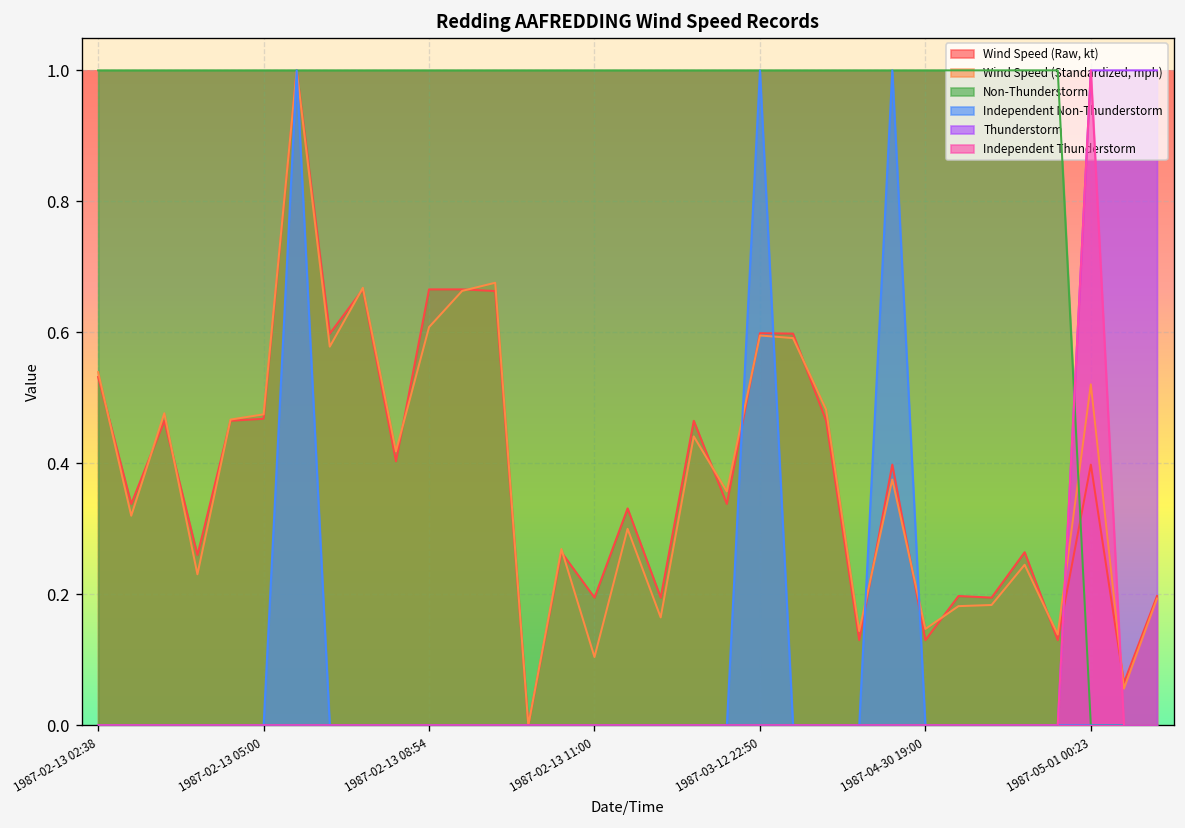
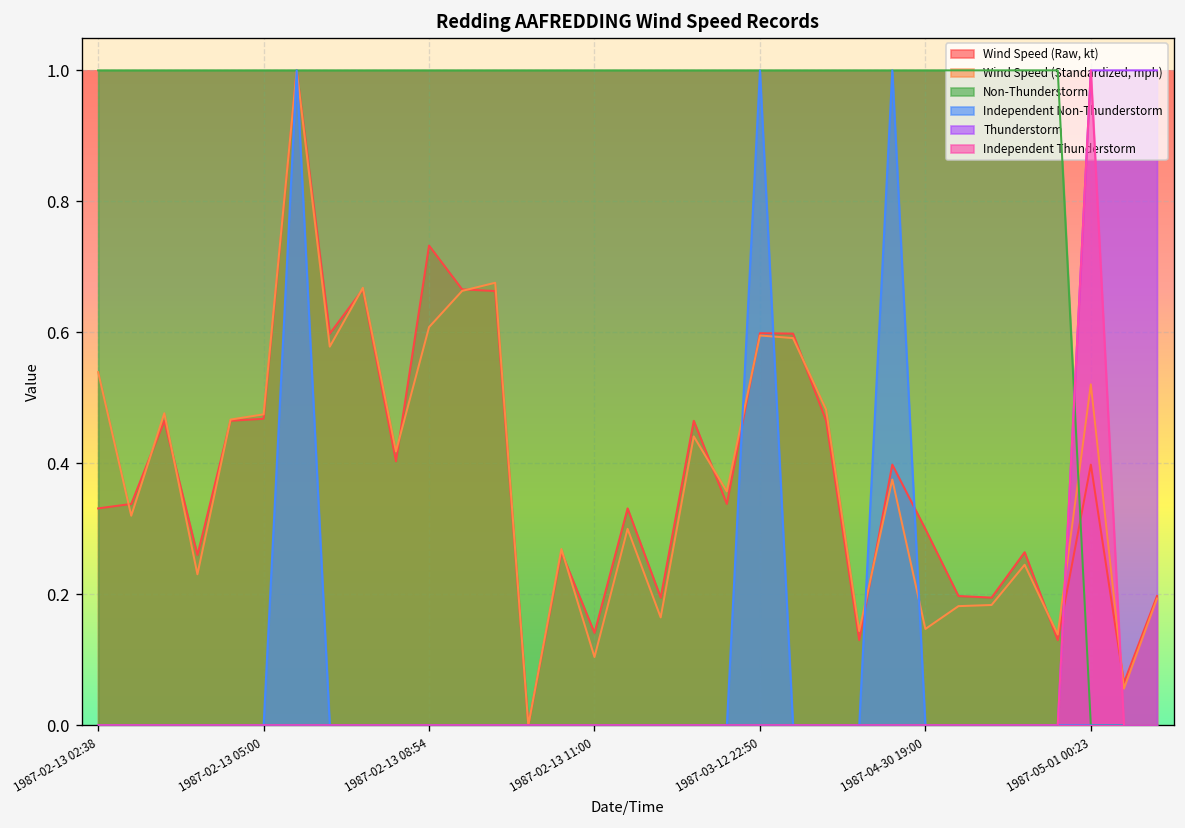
Wind Speed (Raw, kt), 1987-02-13 02:38: 0.53 -> 0.33
Wind Speed (Raw, kt), 1987-02-13 08:54: 0.67 -> 0.73
Wind Speed (Raw, kt), 1987-02-13 11:00: 0.20 -> 0.14
Wind Speed (Raw, kt), 1987-04-30 19:00: 0.13 -> 0.30
